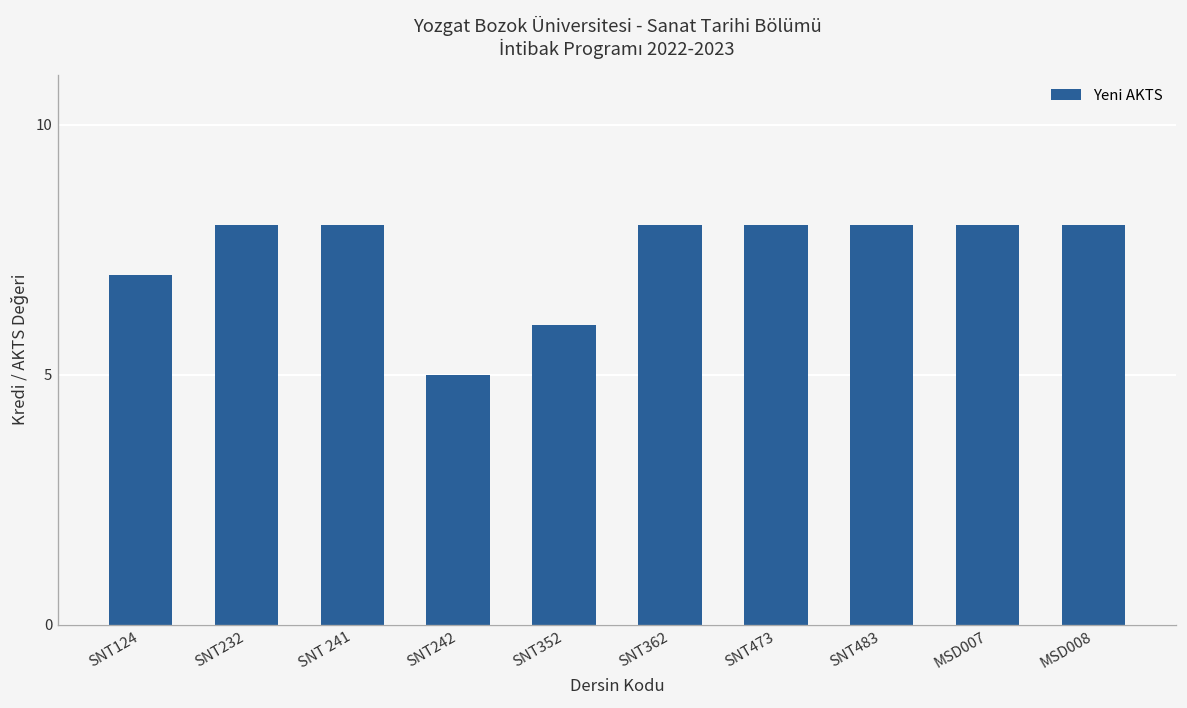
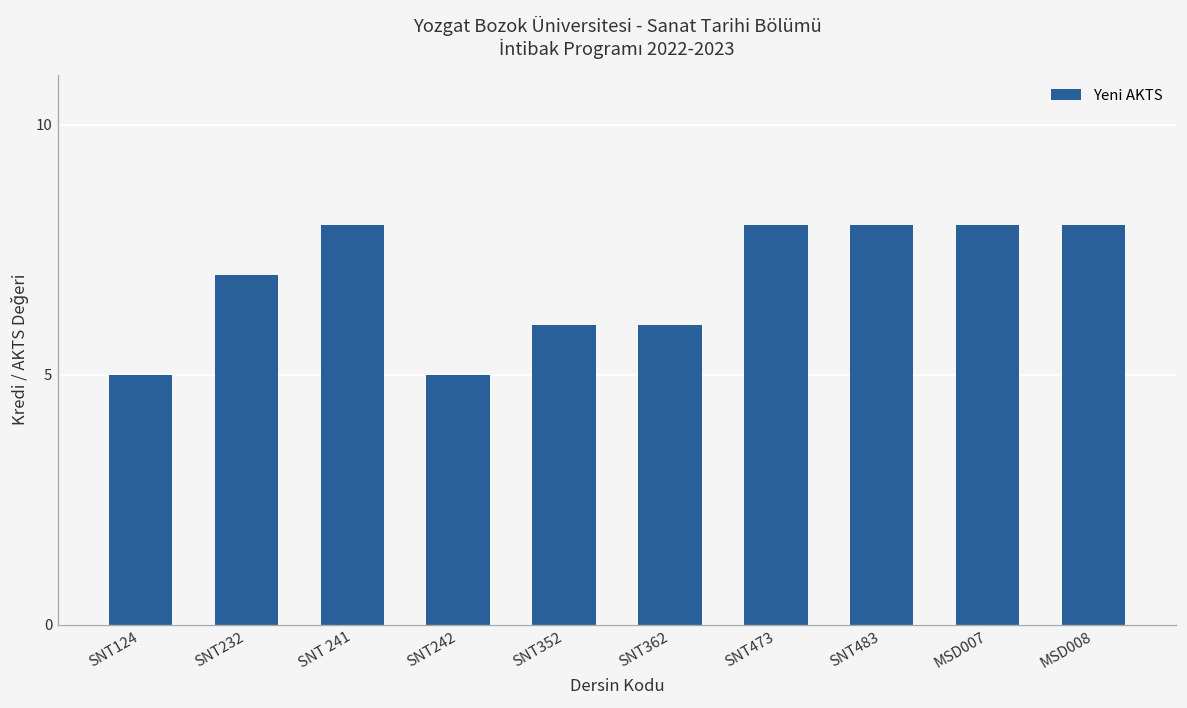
SNT124: 7 -> 5
SNT232: 8 -> 7
SNT362: 8 -> 6
